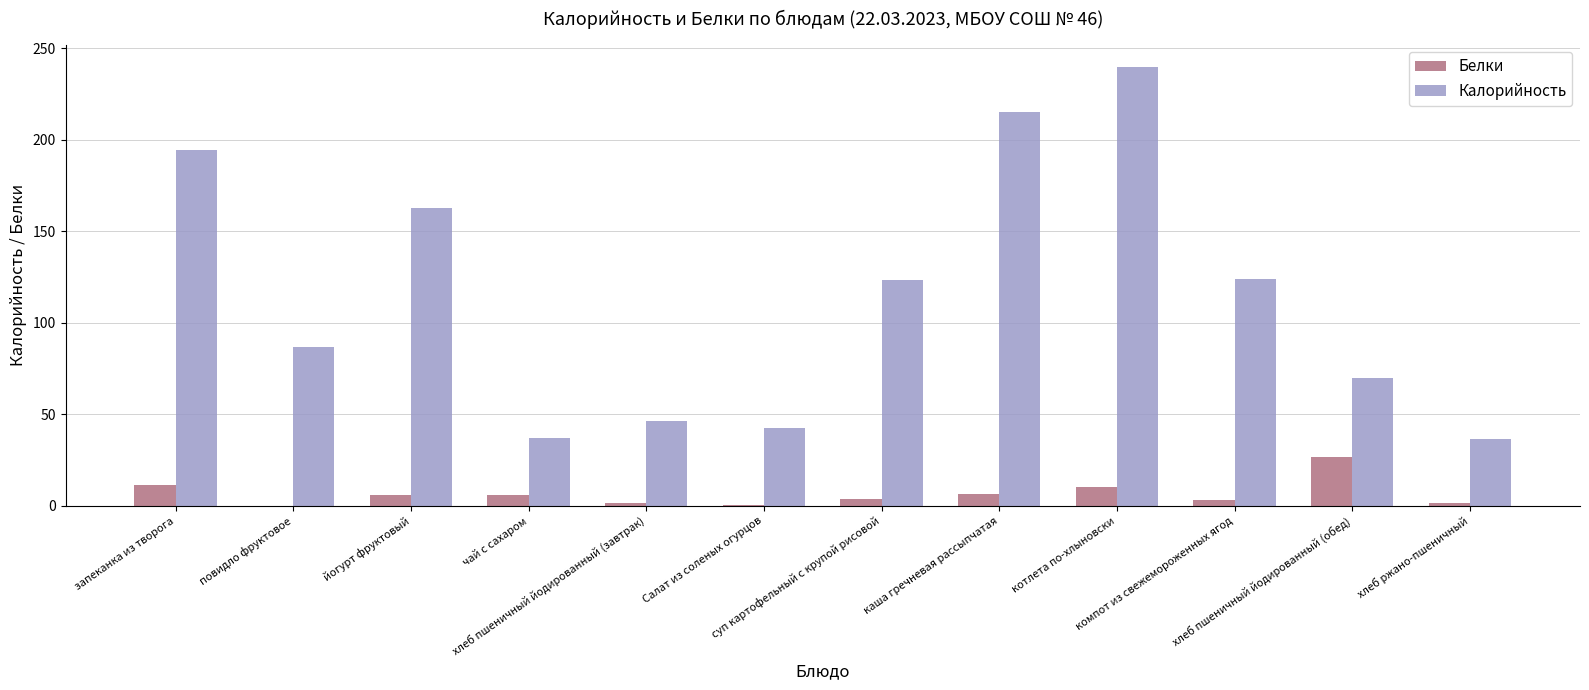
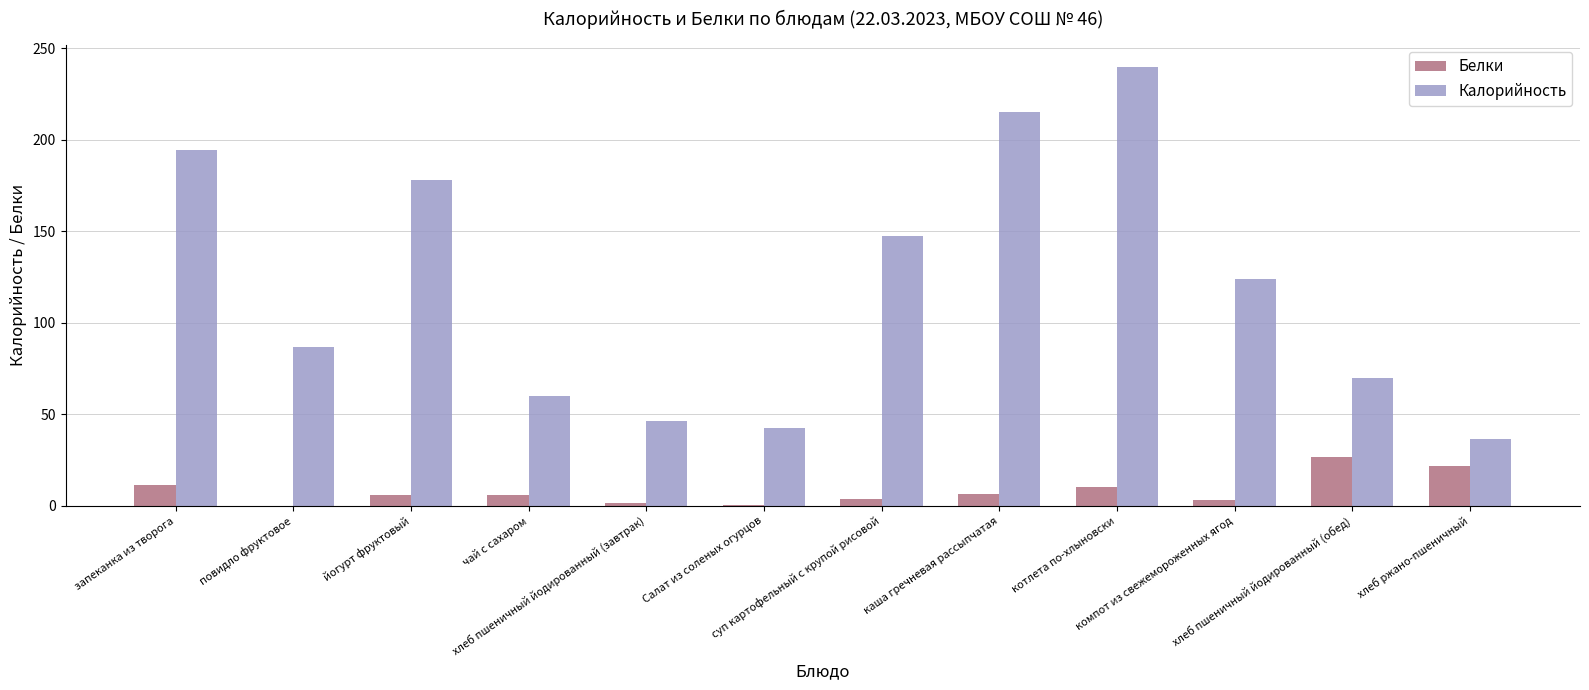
Калорийность, йогурт фруктовый: 163 -> 178
Калорийность, чай с сахаром: 37 -> 60
Калорийность, суп картофельный с крупой рисовой: 123 -> 147
Белки, хлеб ржано-пшеничный: 1 -> 22
